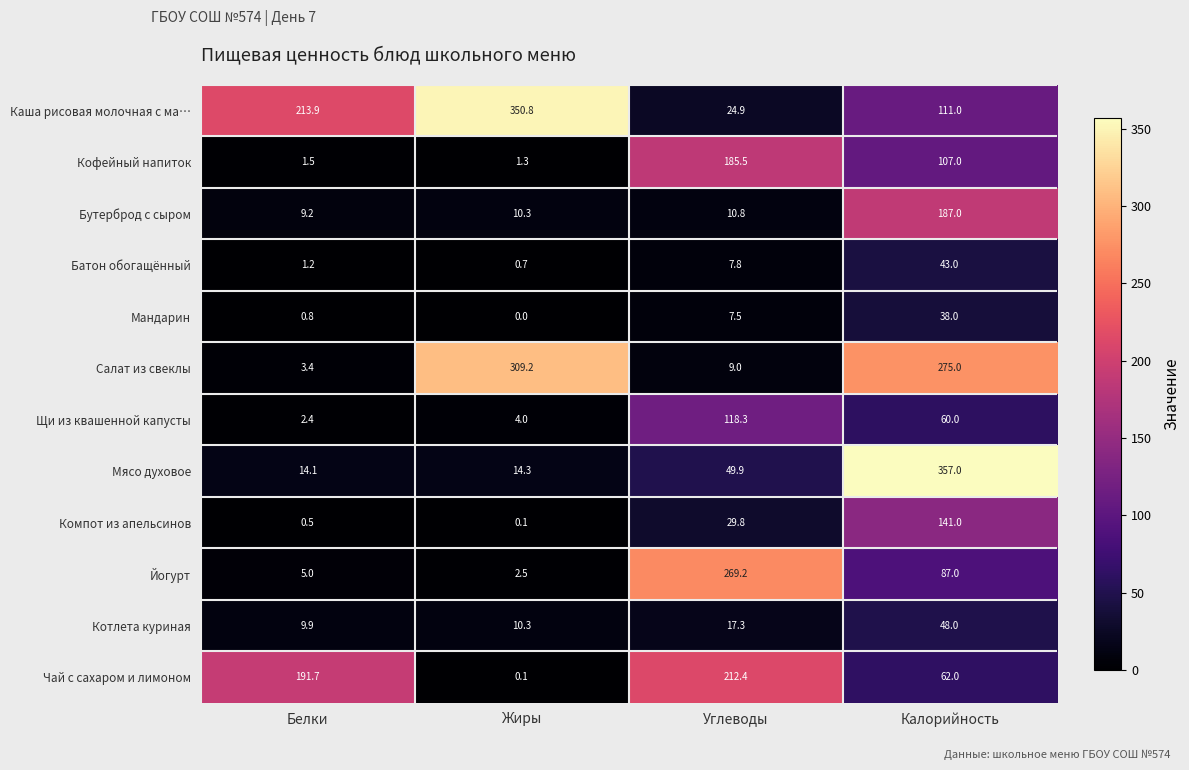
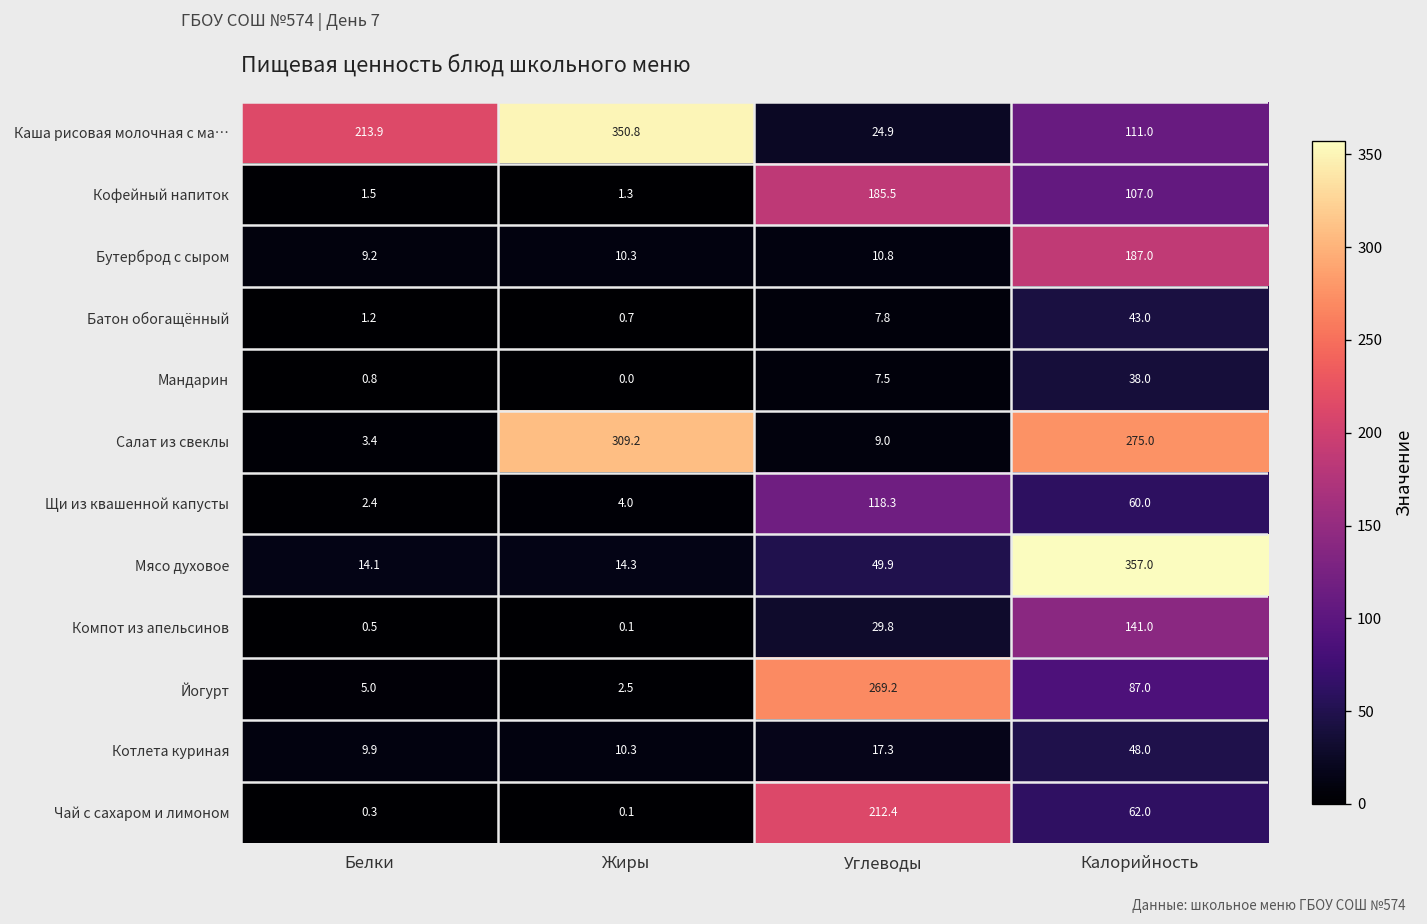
Чай с сахаром и лимоном, Белки: 191.7 -> 0.3
